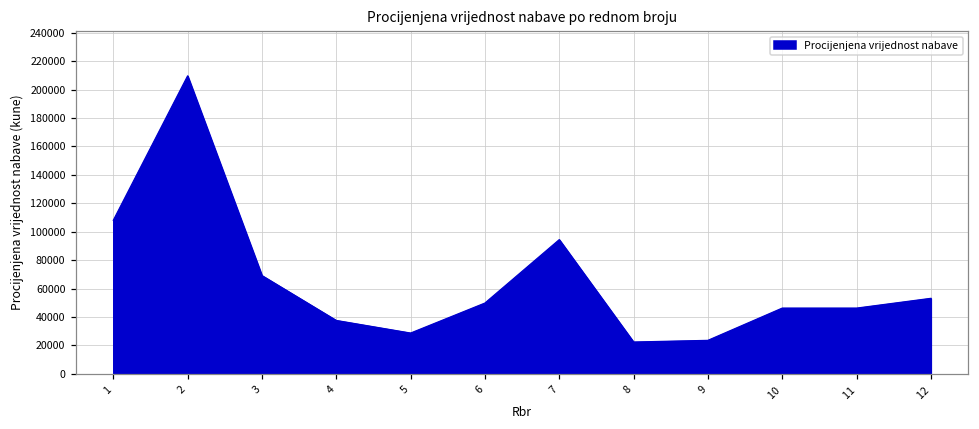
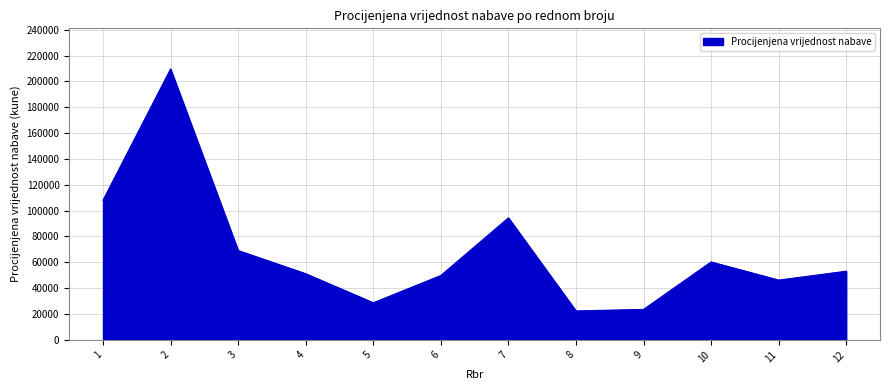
4: 38000 -> 51000
10: 46000 -> 60000
